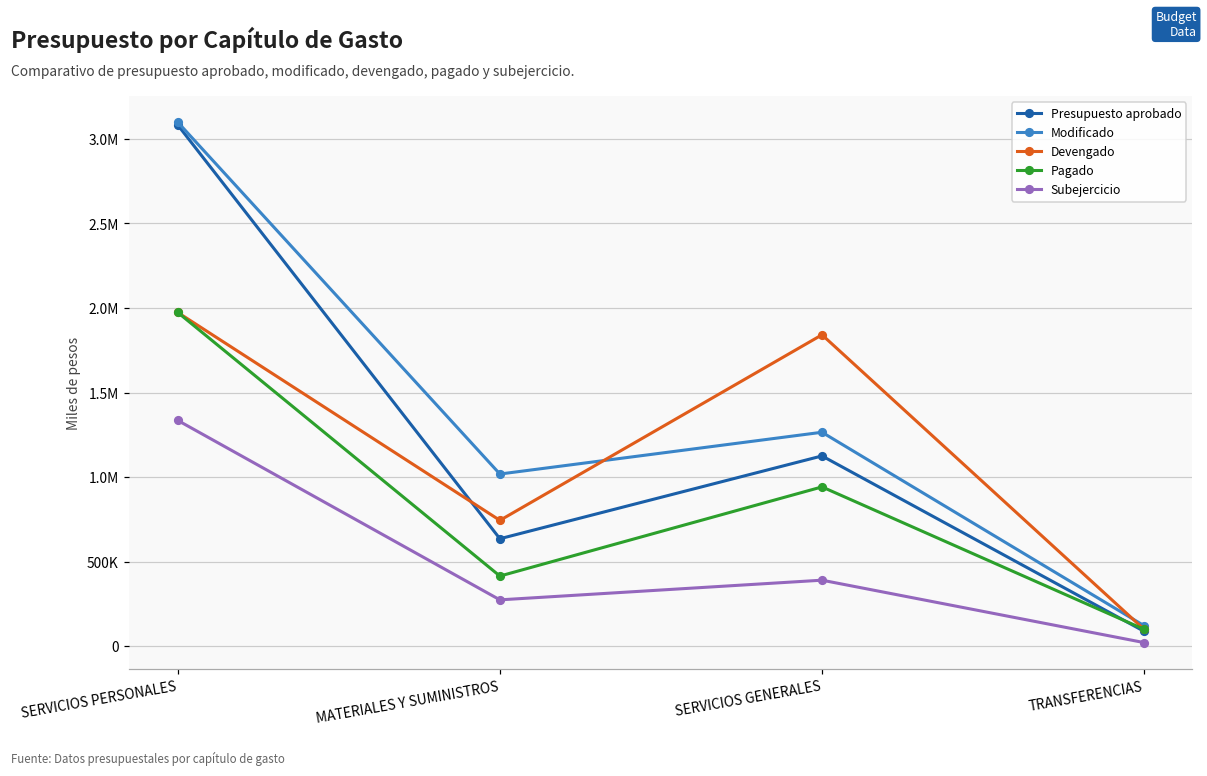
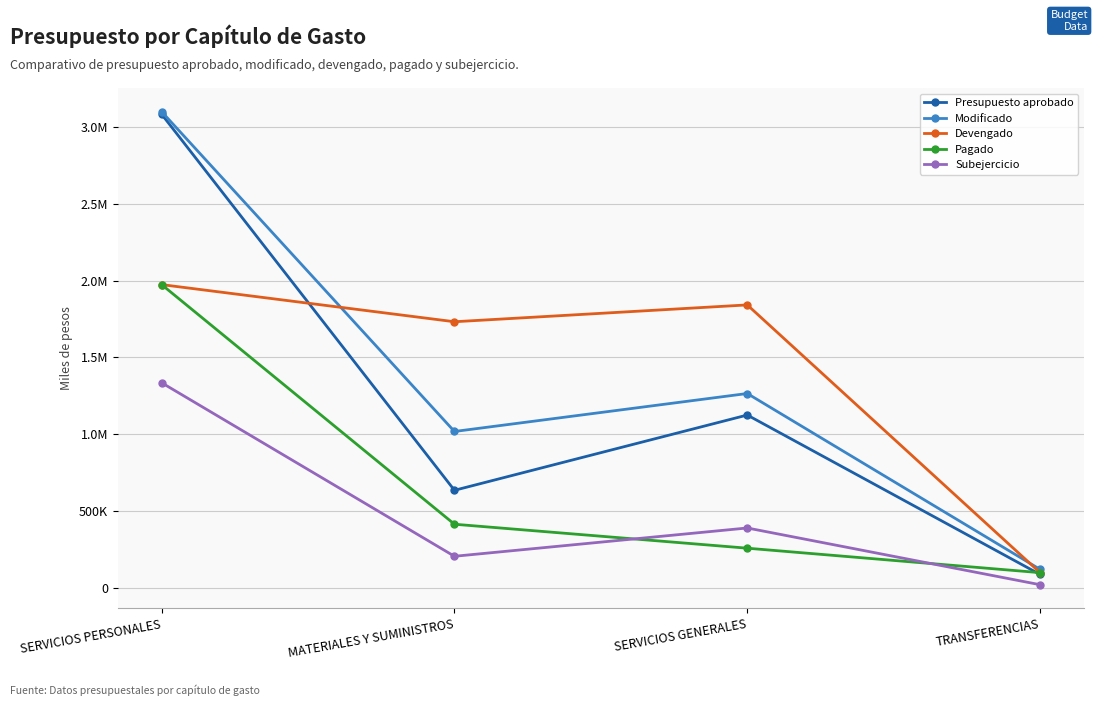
Devengado, MATERIALES Y SUMINISTROS: 740000 -> 1730000
Subejercicio, MATERIALES Y SUMINISTROS: 270000 -> 210000
Pagado, SERVICIOS GENERALES: 940000 -> 260000
